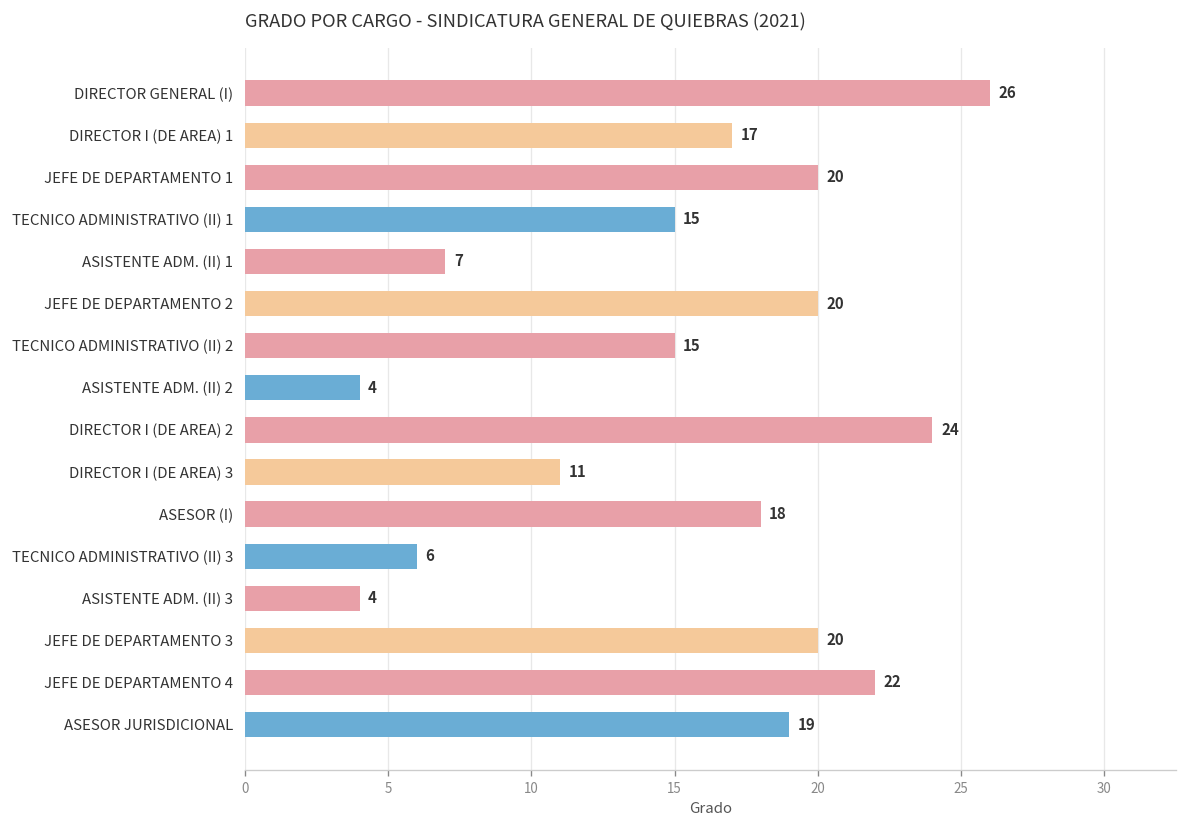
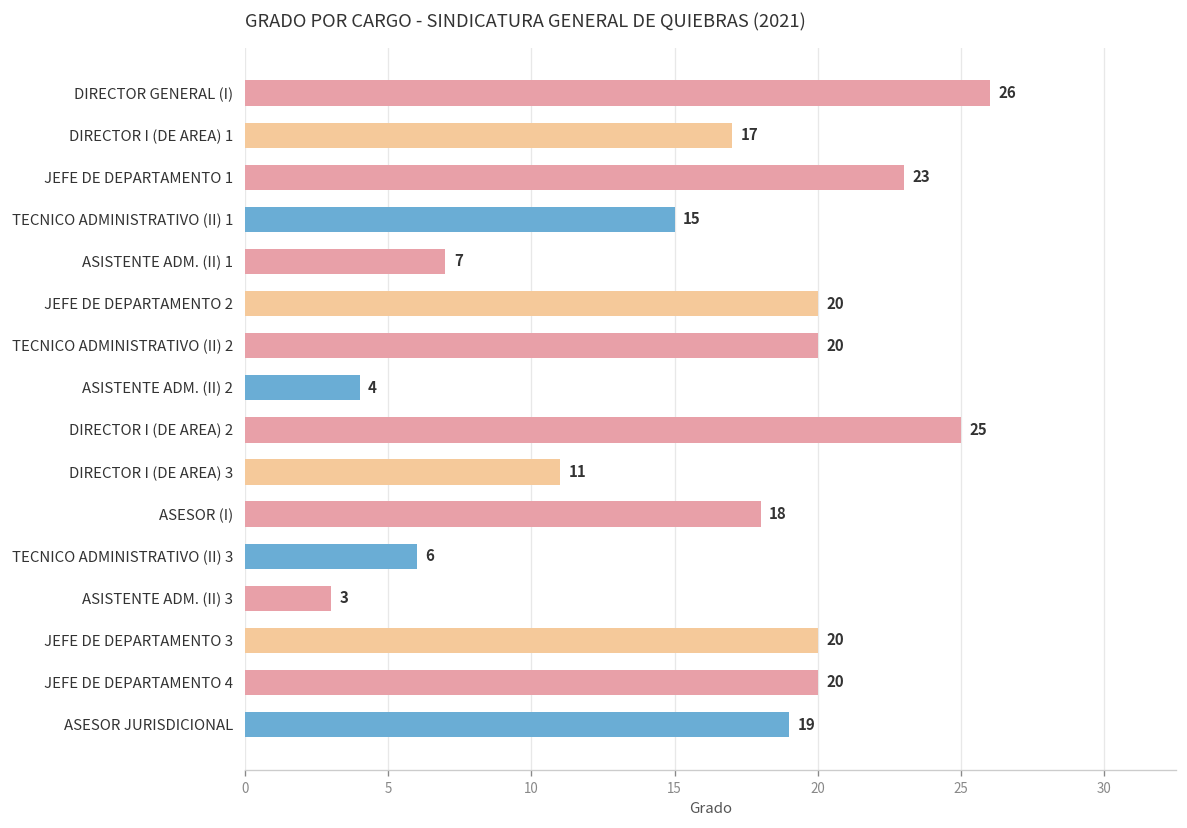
JEFE DE DEPARTAMENTO 1: 20 -> 23
TECNICO ADMINISTRATIVO (II) 2: 15 -> 20
DIRECTOR I (DE AREA) 2: 24 -> 25
ASISTENTE ADM. (II) 3: 4 -> 3
JEFE DE DEPARTAMENTO 4: 22 -> 20
